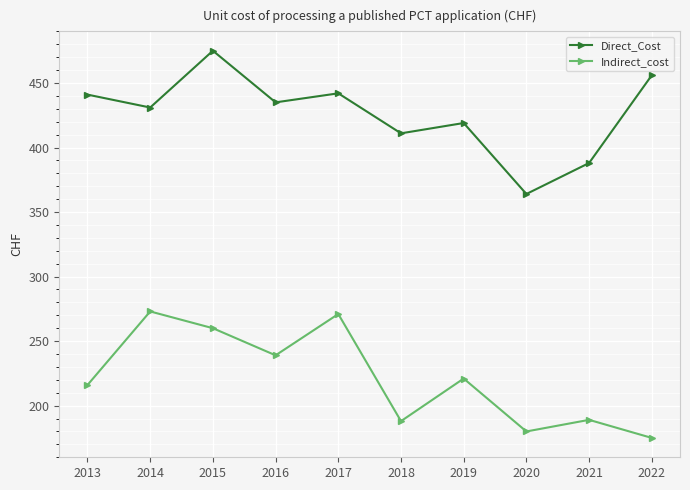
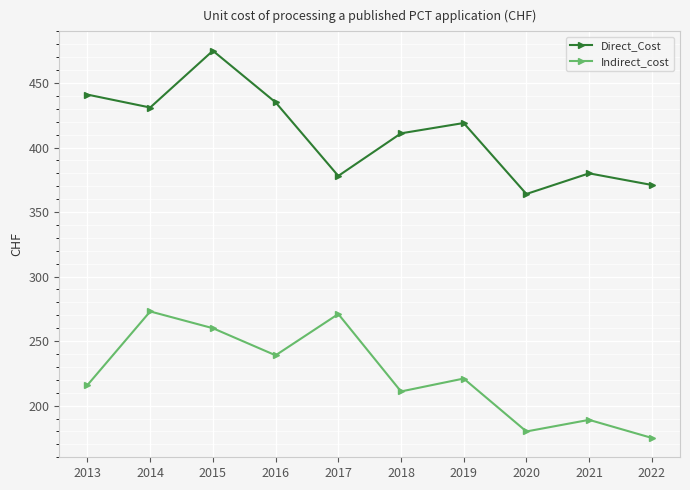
Direct_Cost, 2017: 442 -> 378
Indirect_cost, 2018: 188 -> 211
Direct_Cost, 2021: 388 -> 380
Direct_Cost, 2022: 456 -> 371
